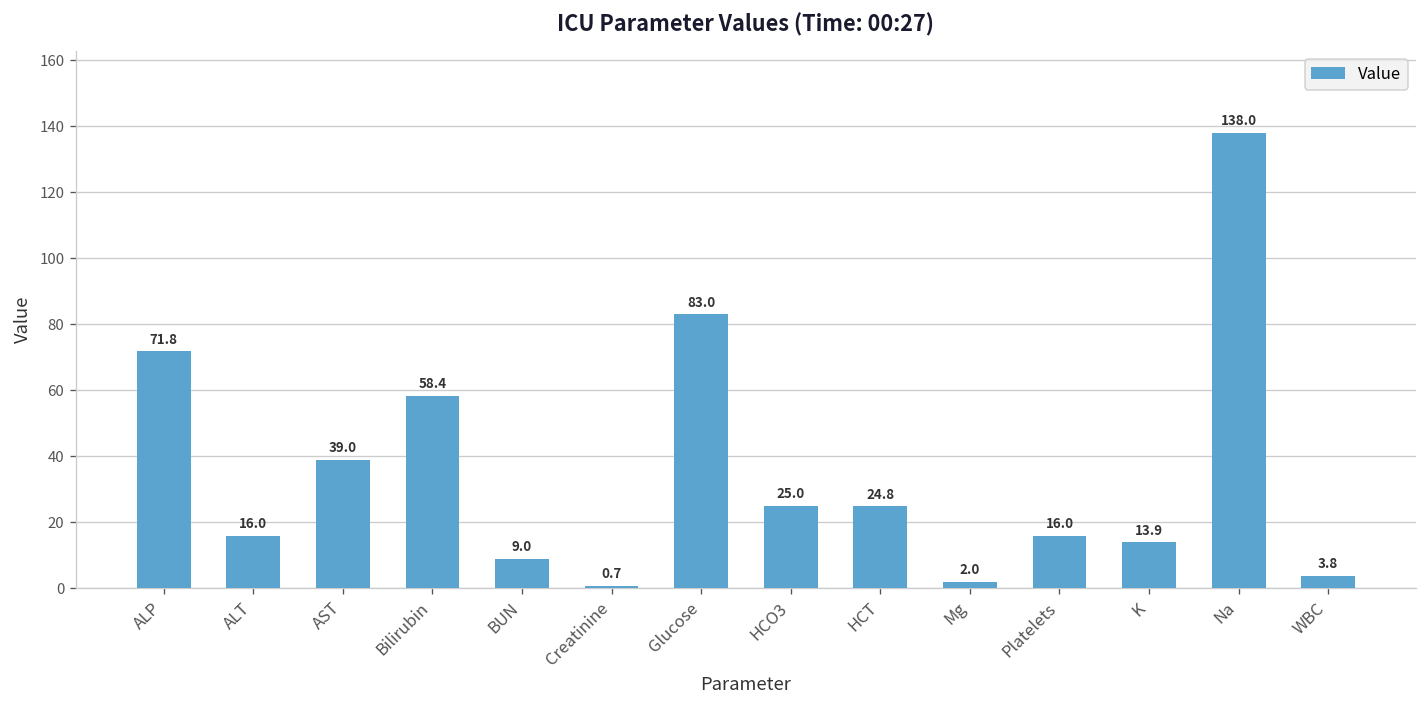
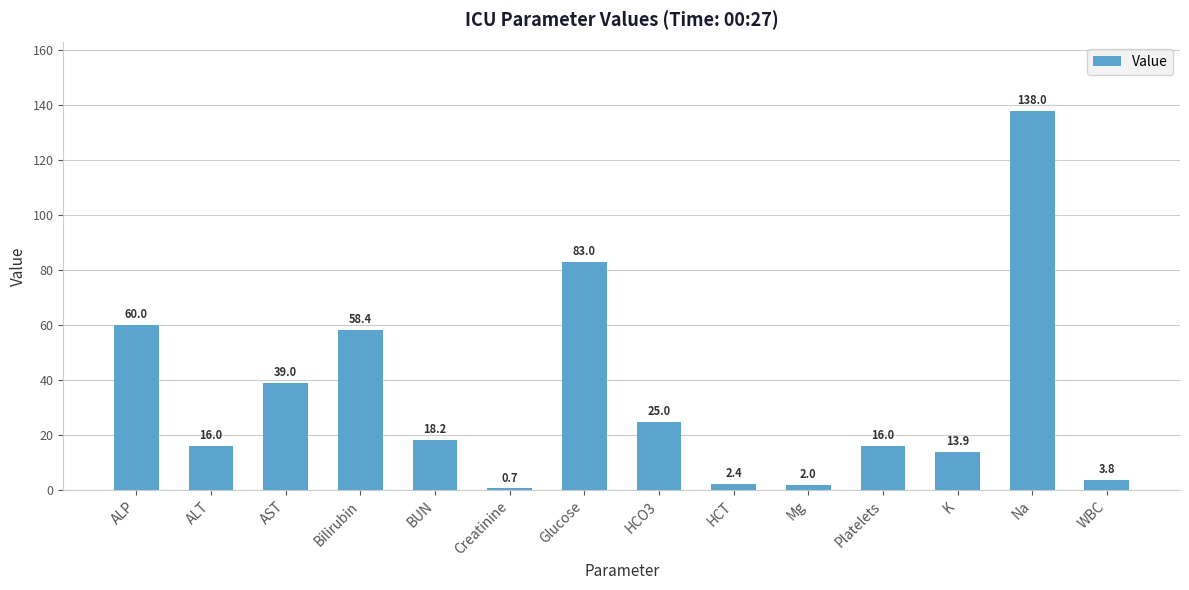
ALP: 71.8 -> 60.0
BUN: 9.0 -> 18.2
HCT: 24.8 -> 2.4
